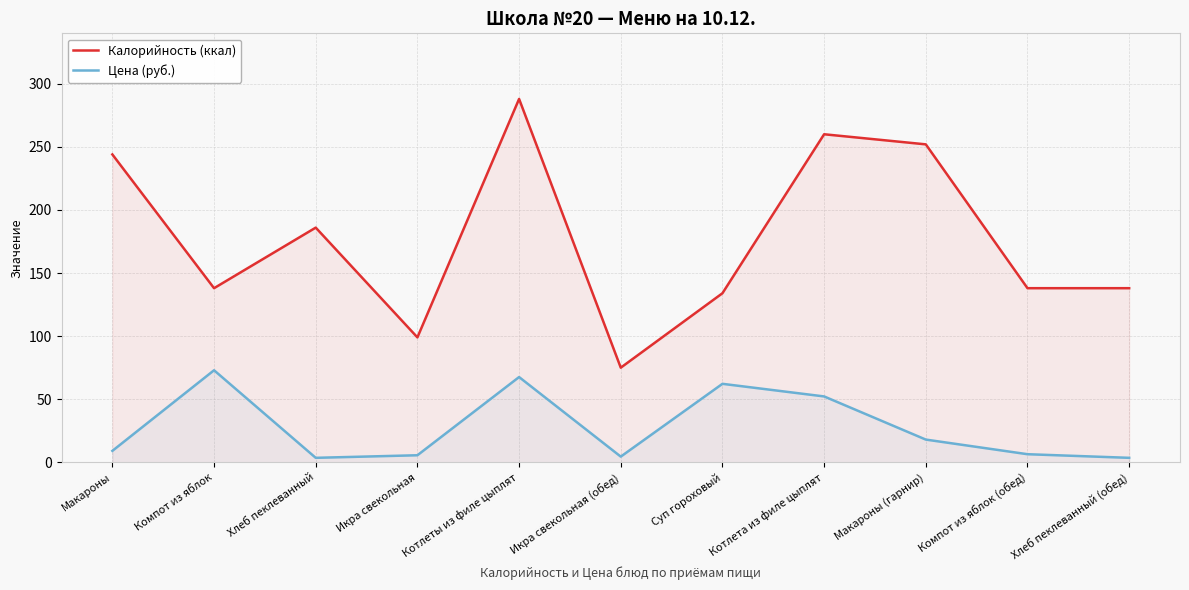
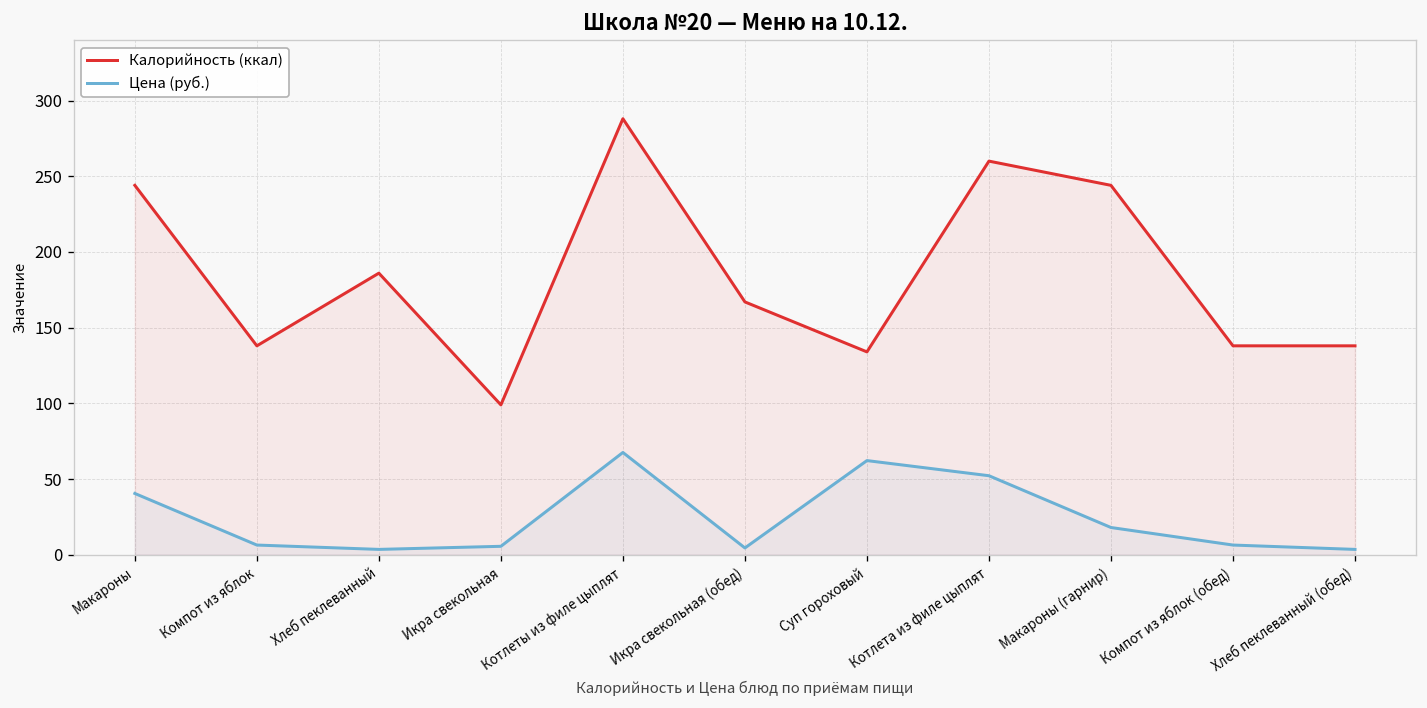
Цена (руб.), Макароны: 9 -> 40
Цена (руб.), Компот из яблок: 73 -> 6
Калорийность (ккал), Икра свекольная (обед): 75 -> 167
Калорийность (ккал), Макароны (гарнир): 252 -> 244
